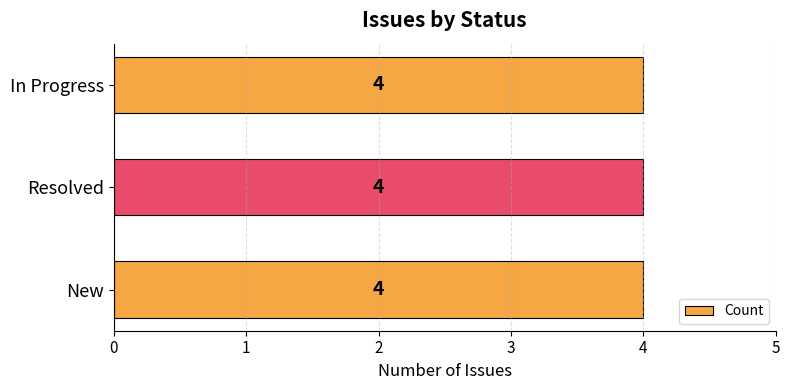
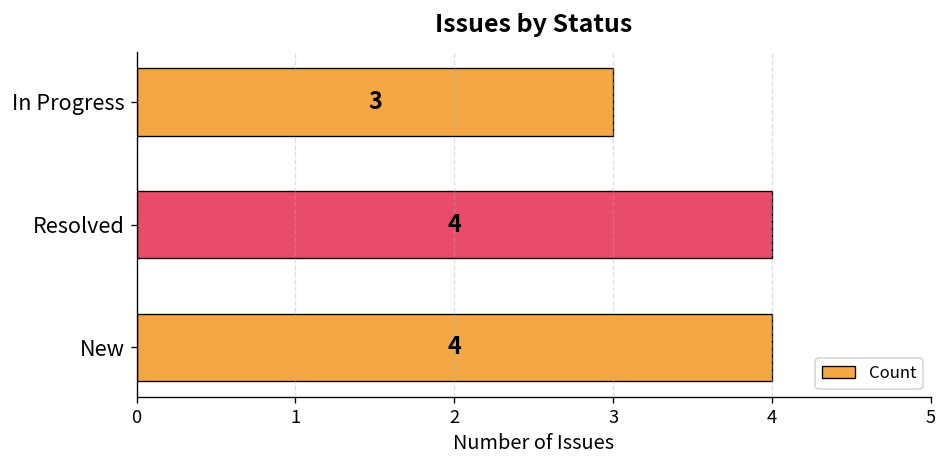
In Progress: 4 -> 3
